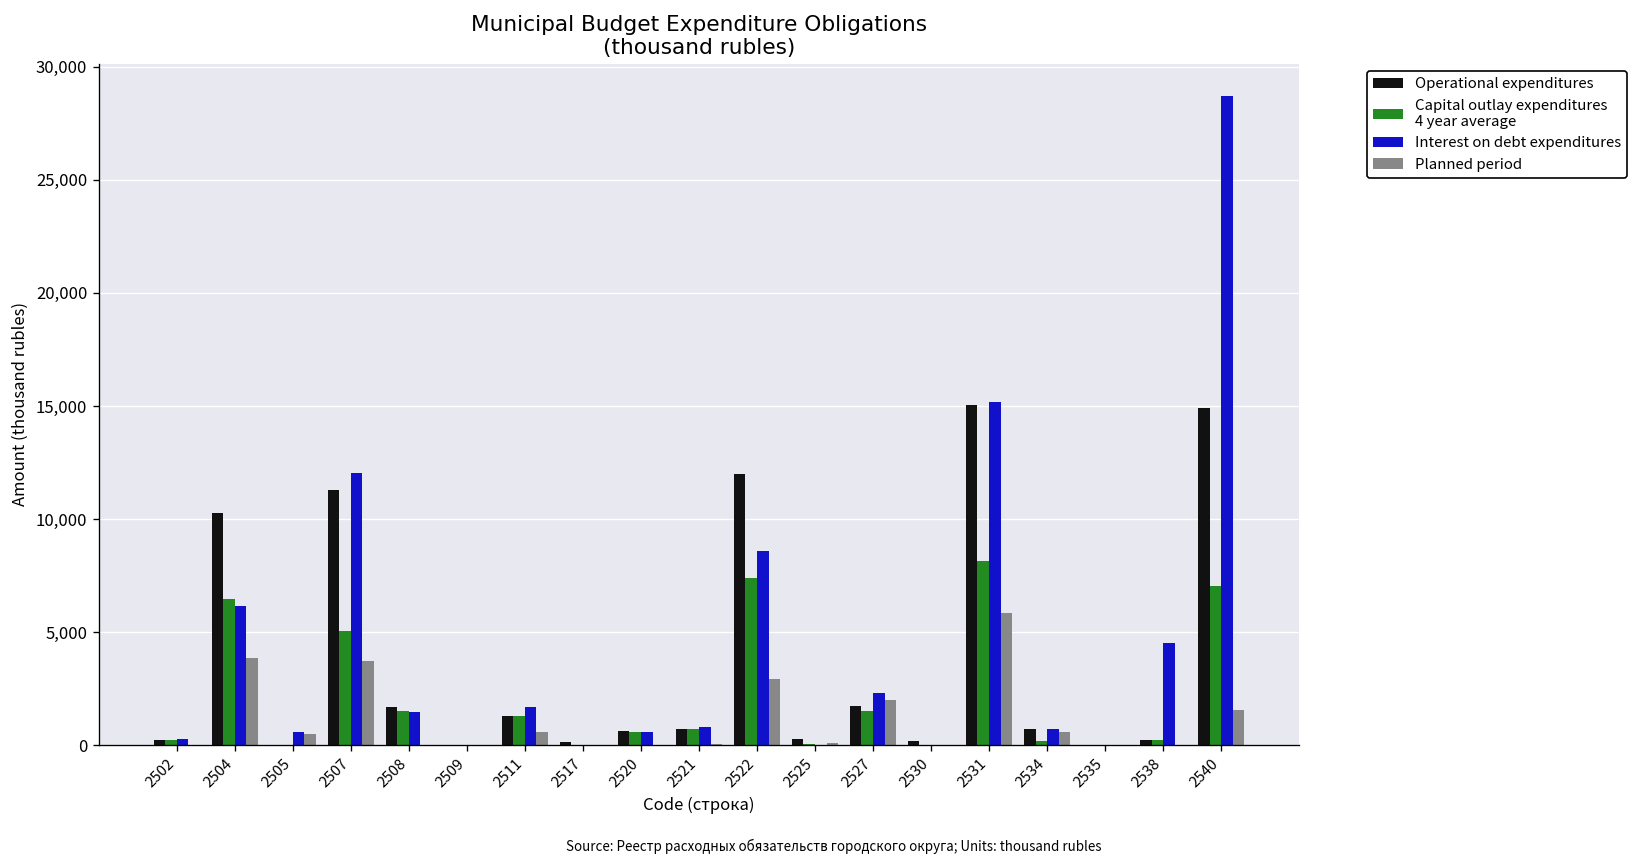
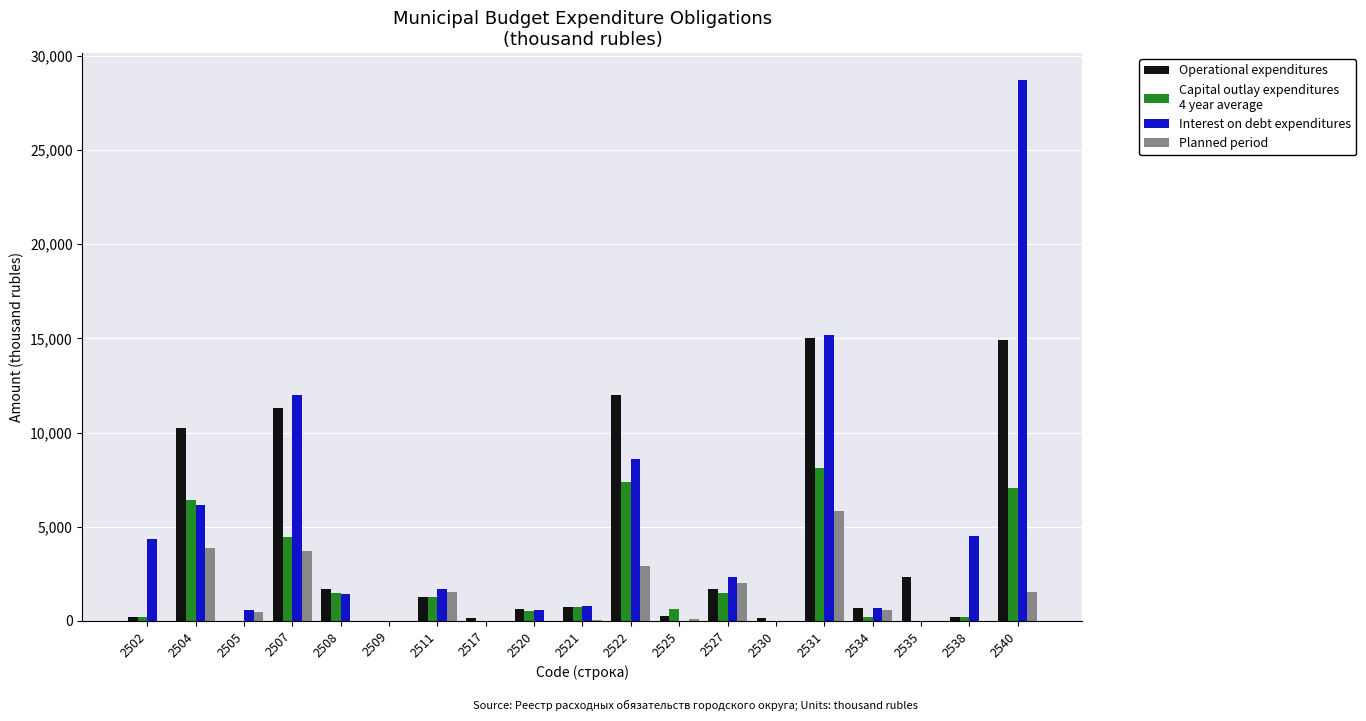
Interest on debt expenditures, 2502: 300 -> 4,300
Capital outlay expenditures 4 year average, 2507: 5,000 -> 4,400
Planned period, 2511: 600 -> 1,600
Capital outlay expenditures 4 year average, 2525: 100 -> 600
Operational expenditures, 2535: 0 -> 2,300
